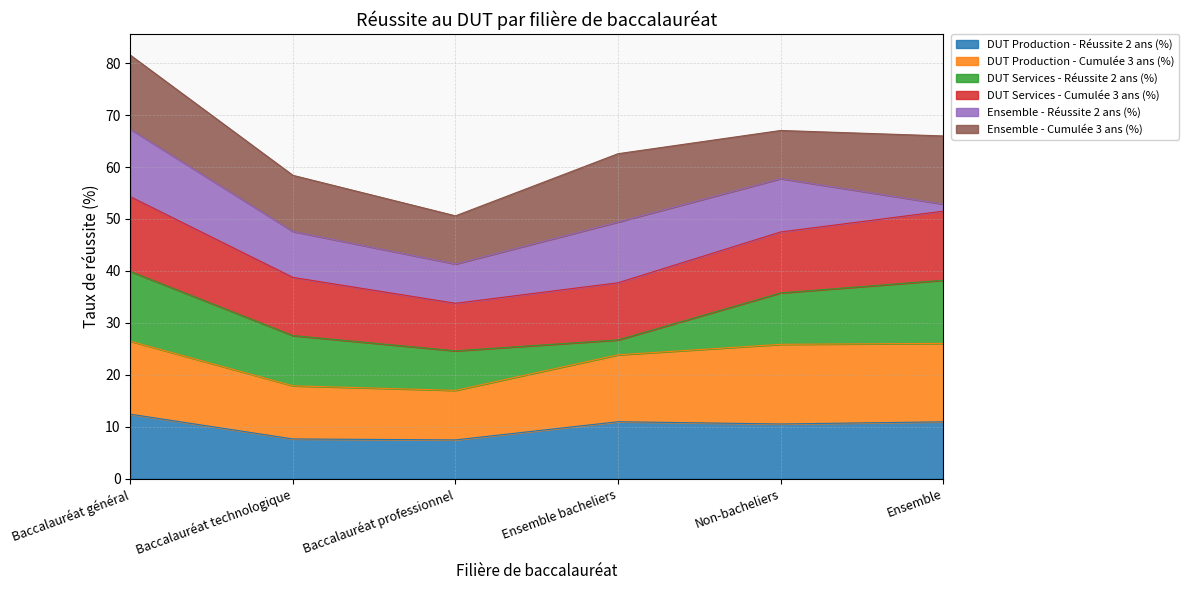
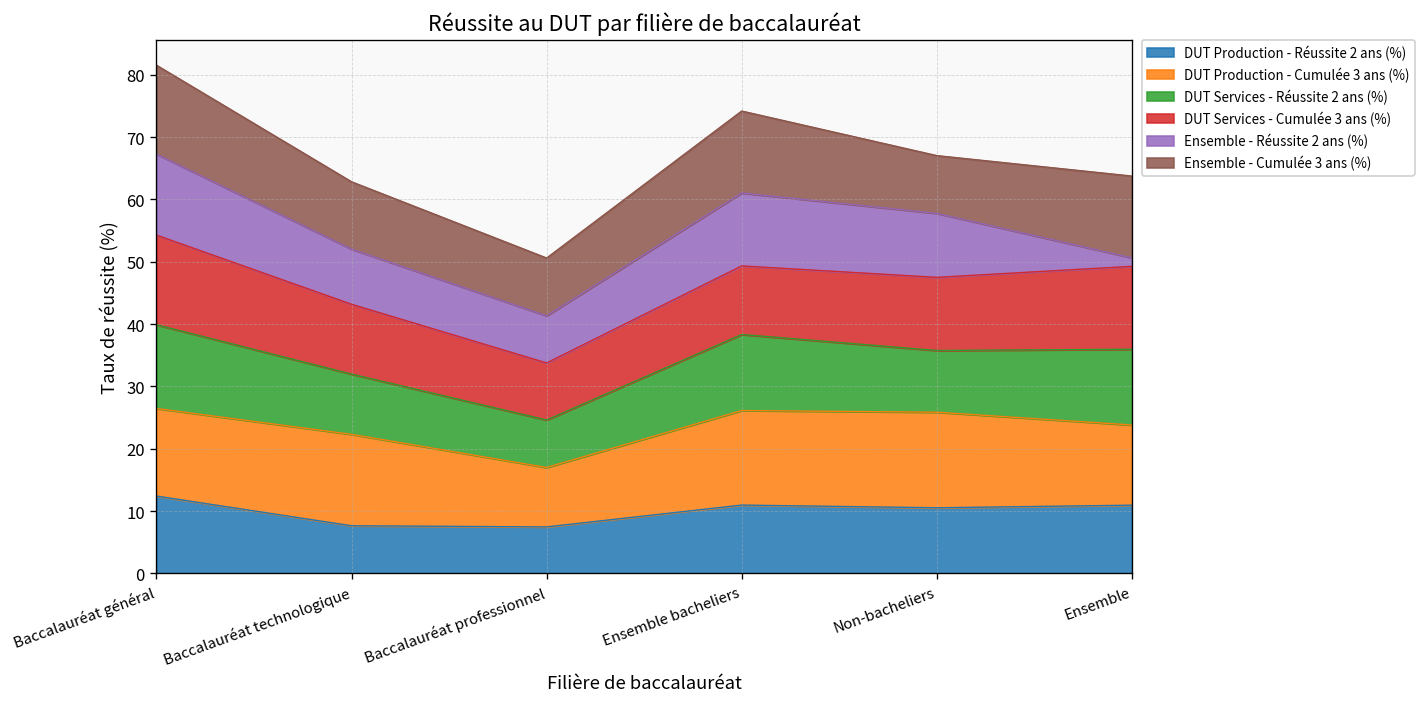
DUT Production - Cumulée 3 ans (%), Baccalauréat technologique: 10 -> 15
DUT Production - Cumulée 3 ans (%), Ensemble bacheliers: 13 -> 15
DUT Services - Réussite 2 ans (%), Ensemble bacheliers: 3 -> 12
DUT Production - Cumulée 3 ans (%), Ensemble: 15 -> 13
